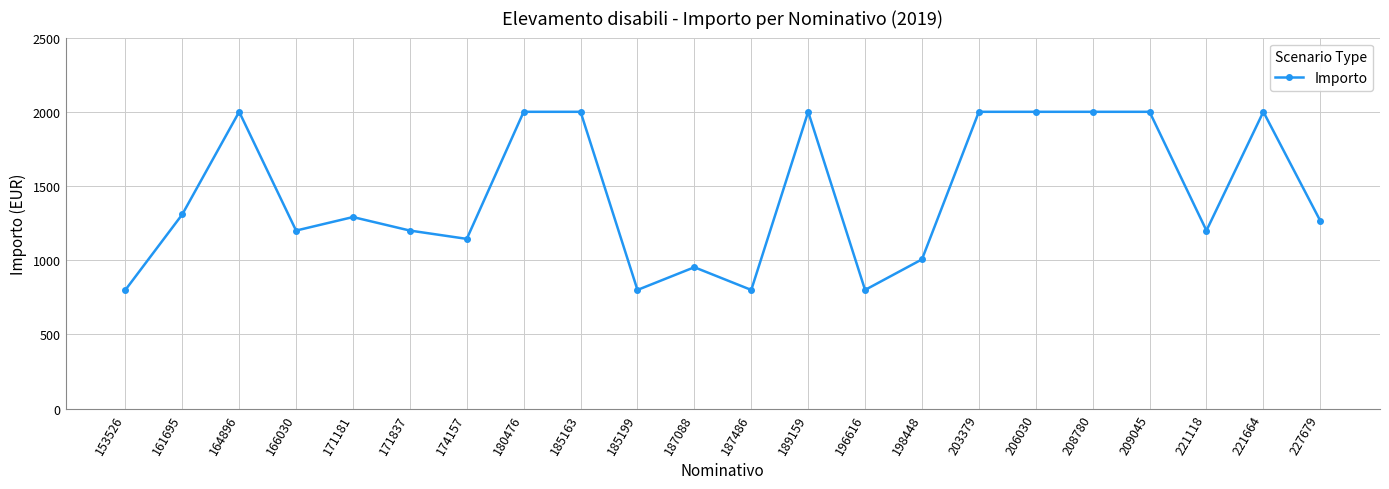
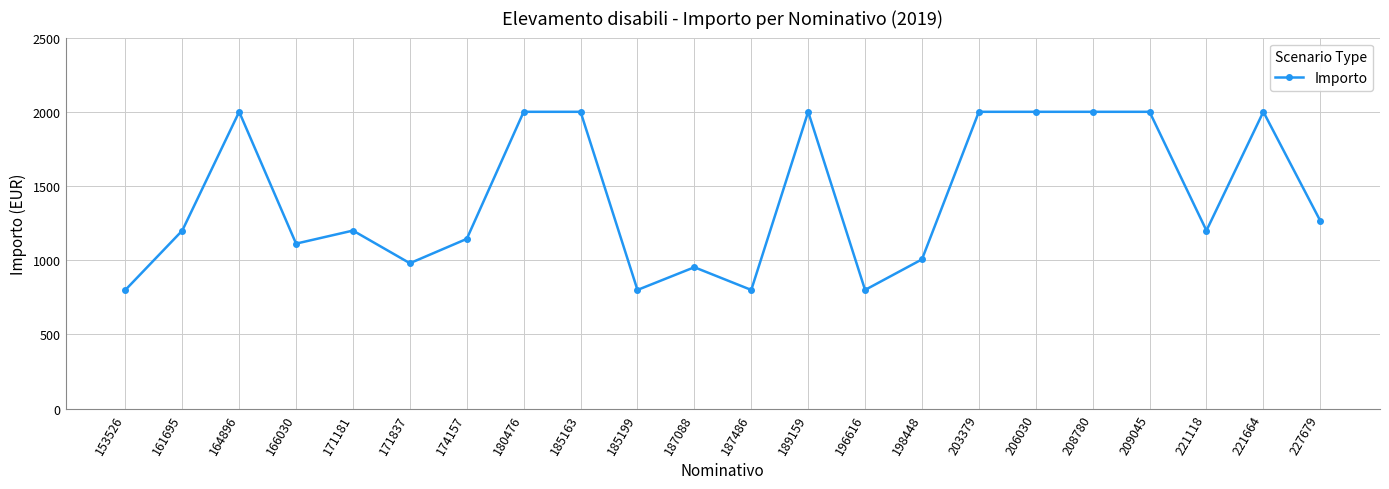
161695: 1310 -> 1200
166030: 1200 -> 1110
171181: 1290 -> 1200
171837: 1200 -> 980
